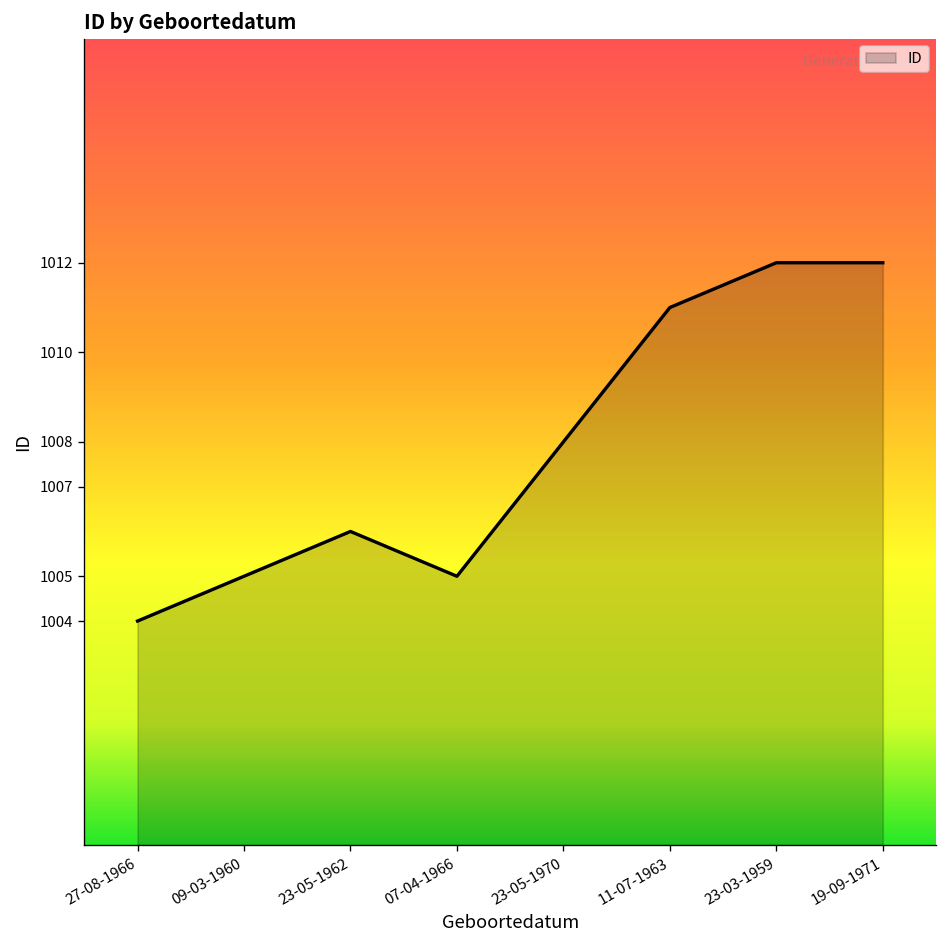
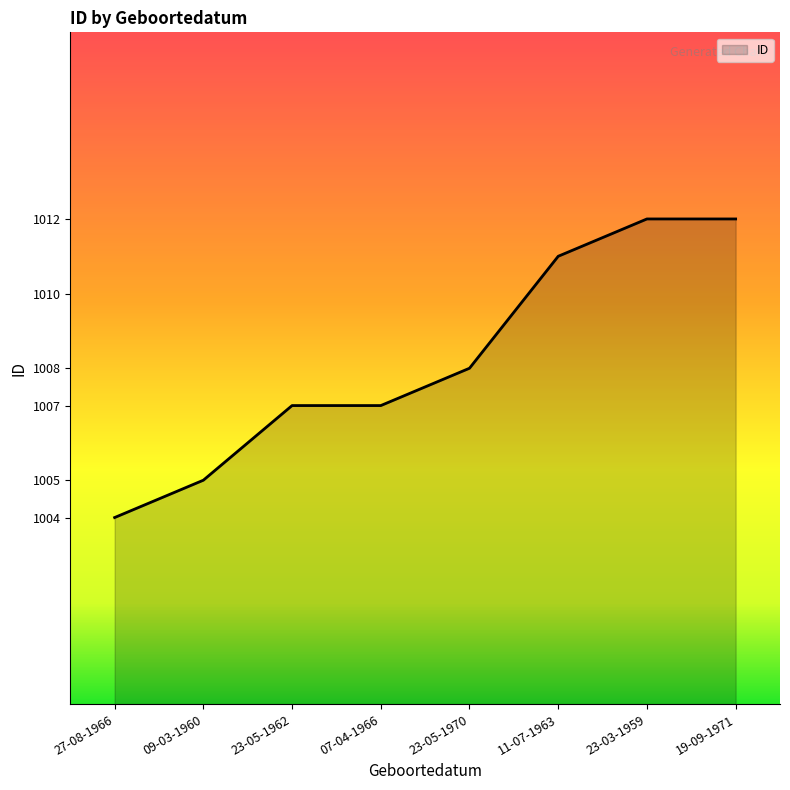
23-05-1962: 1006 -> 1007
07-04-1966: 1005 -> 1007
